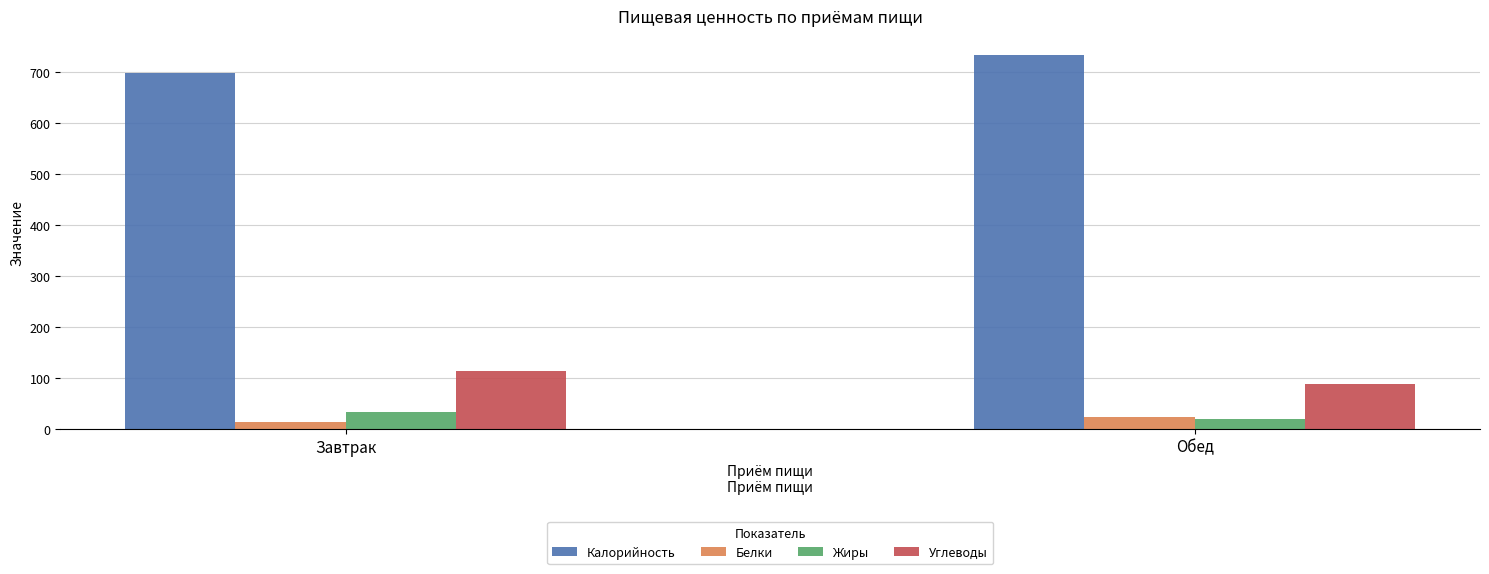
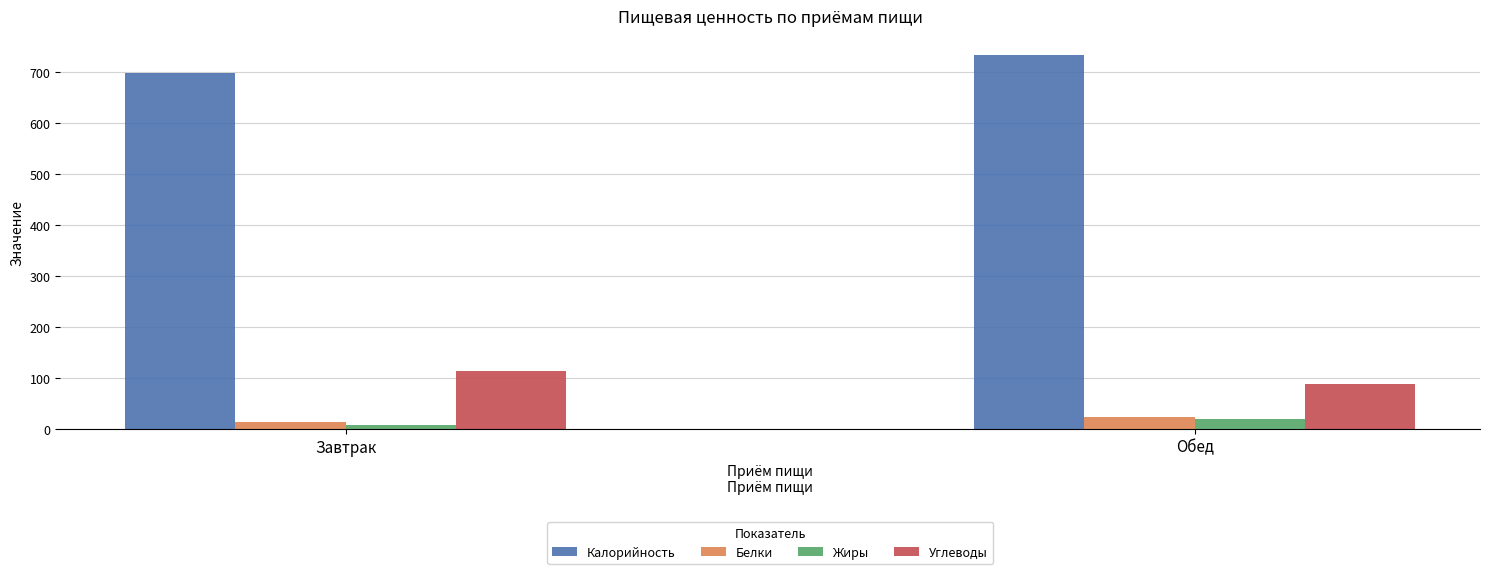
Жиры, Завтрак: 30 -> 10
